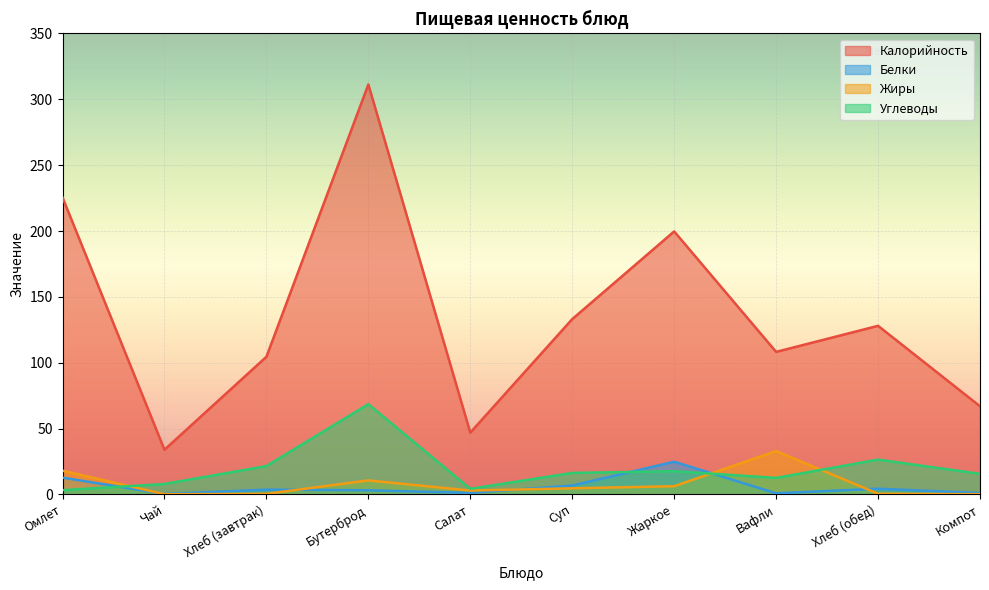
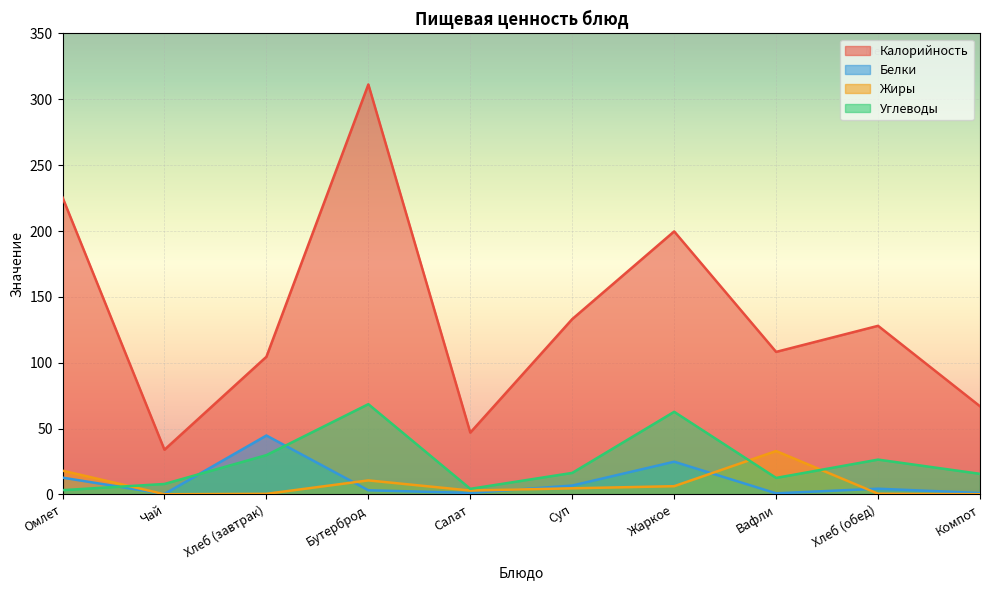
Белки, Хлеб (завтрак): 4 -> 45
Углеводы, Хлеб (завтрак): 22 -> 30
Углеводы, Жаркое: 18 -> 63
